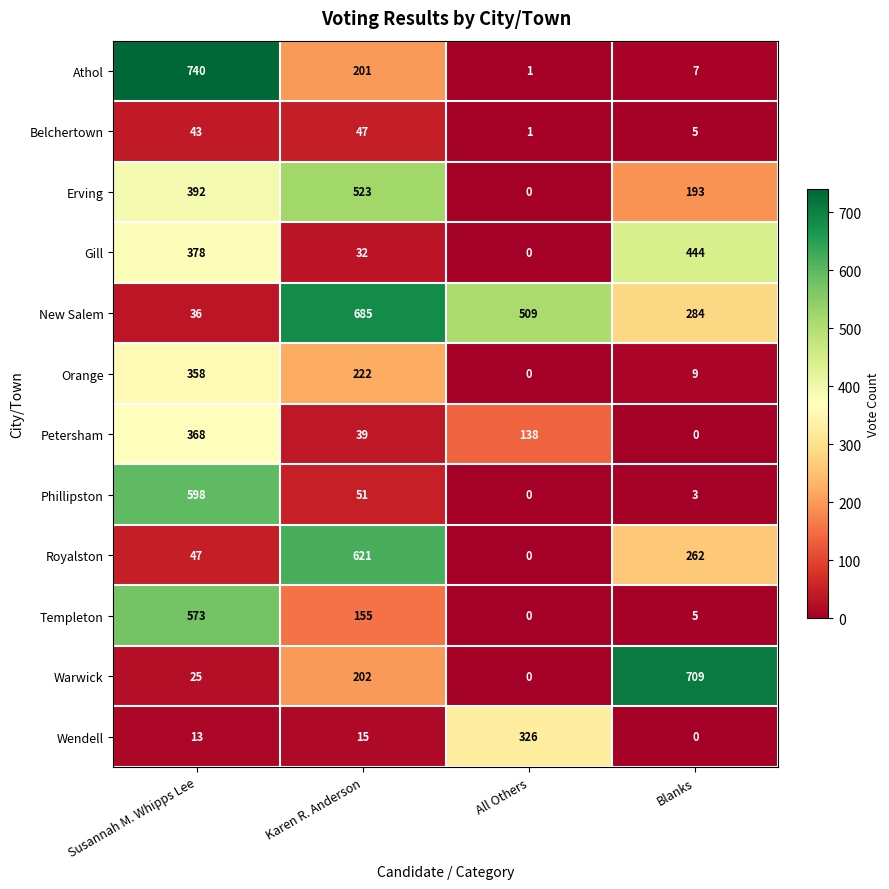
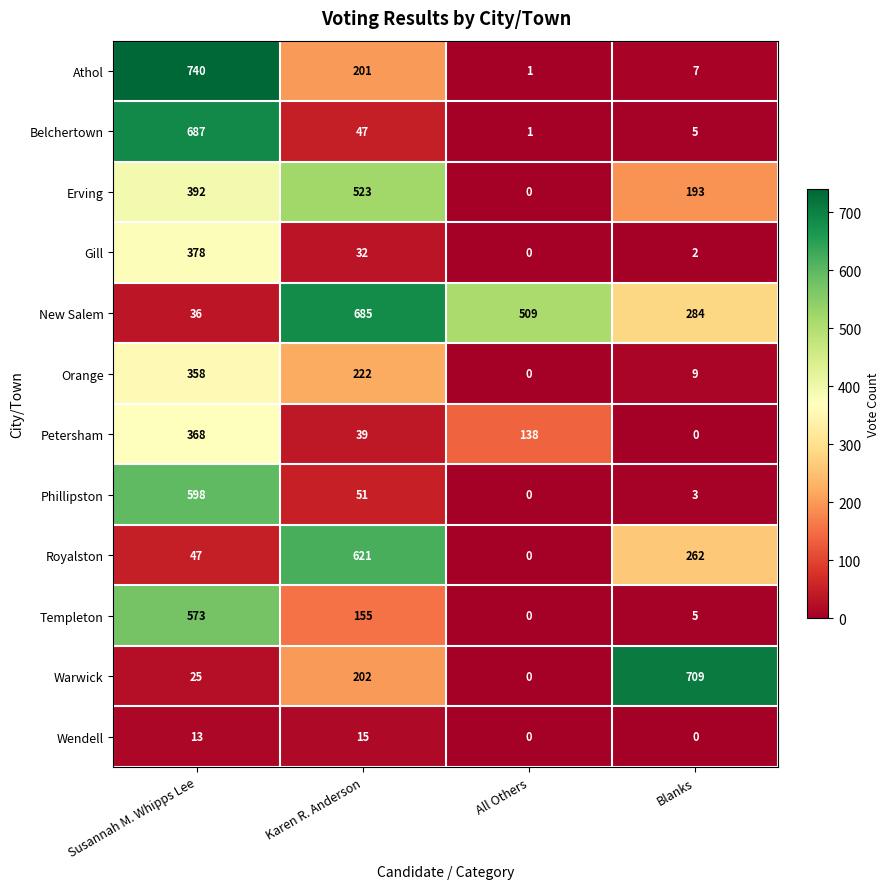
Belchertown, Susannah M. Whipps Lee: 43 -> 687
Gill, Blanks: 444 -> 2
Wendell, All Others: 326 -> 0
